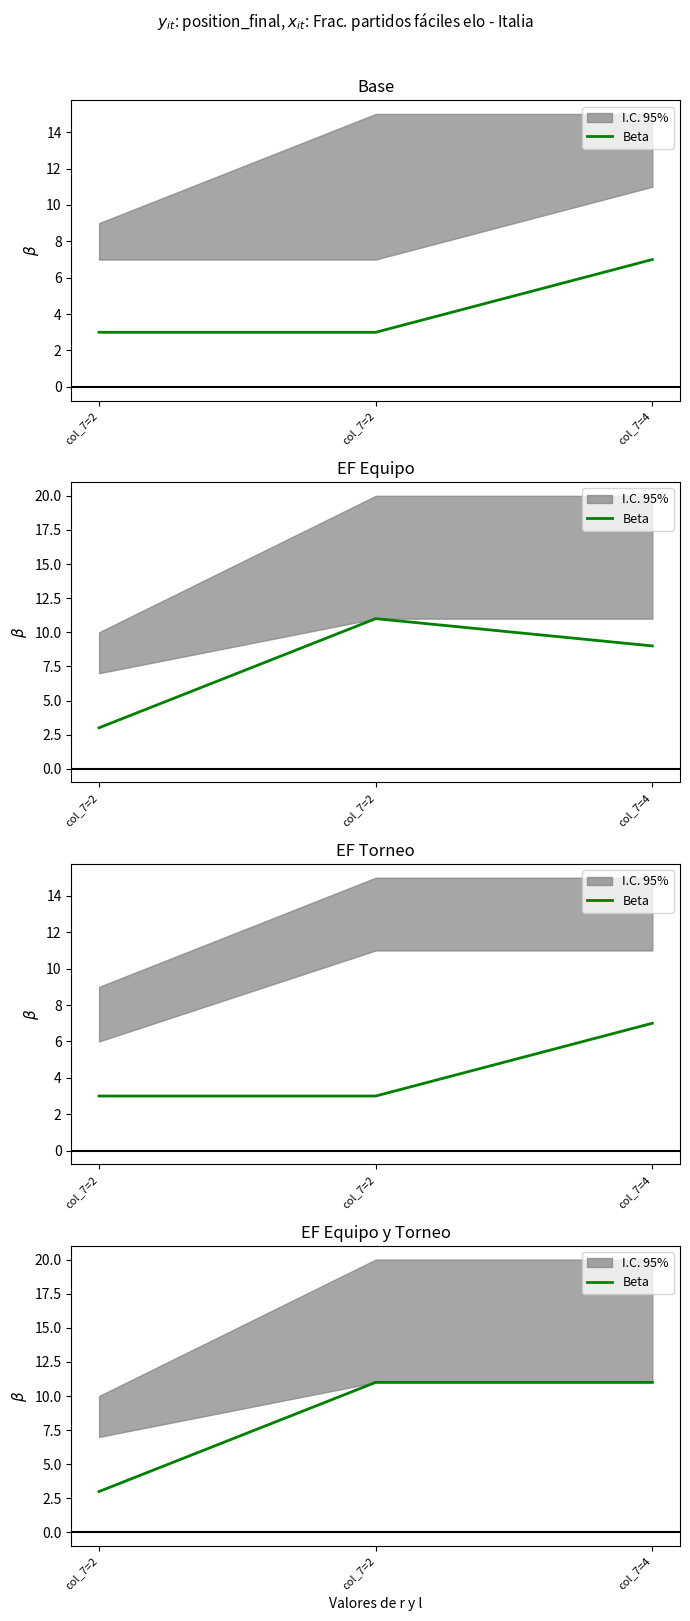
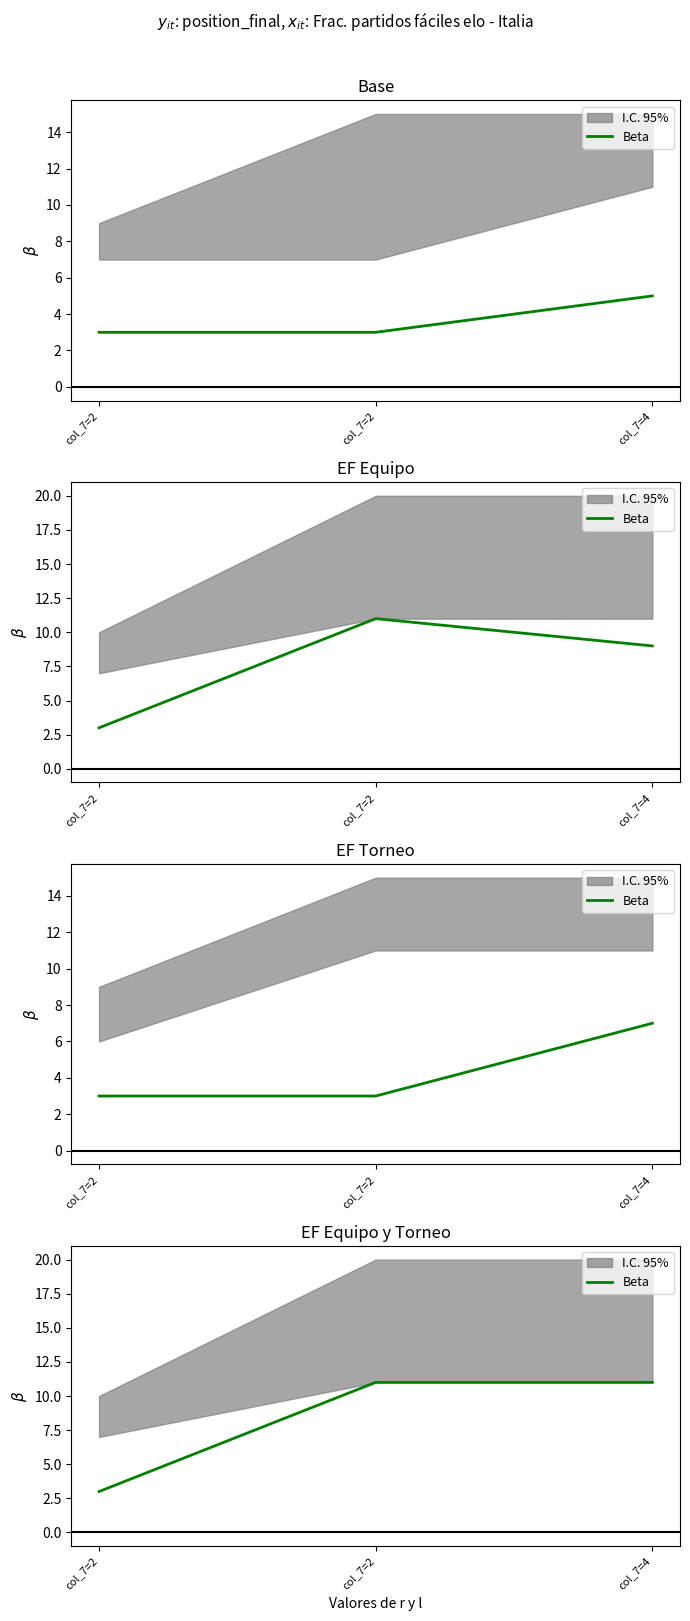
Base, Beta, col_7=4: 7 -> 5
